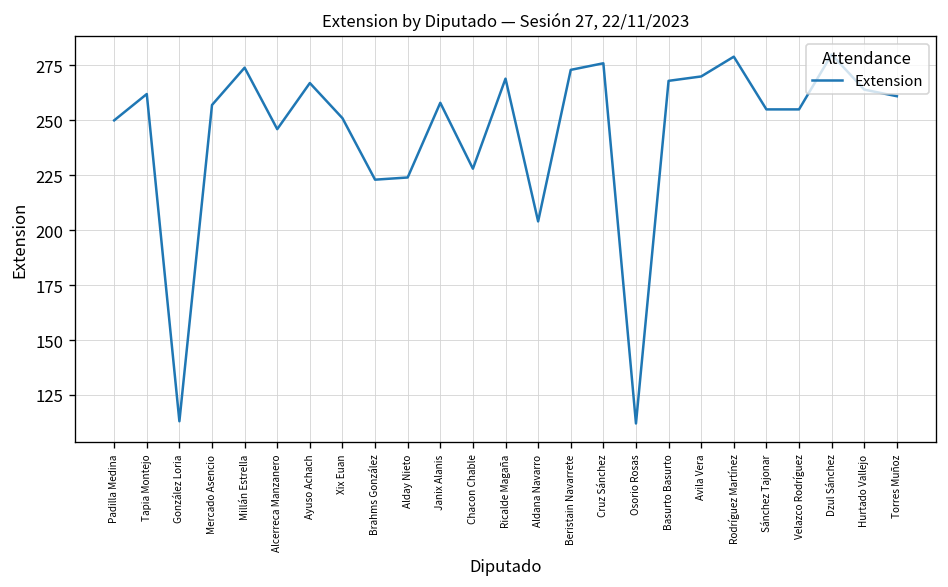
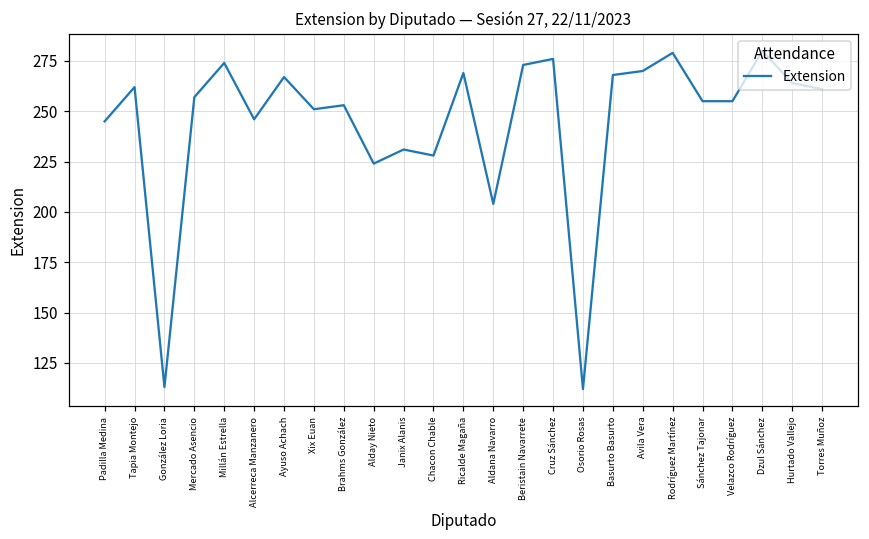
Padilla Medina: 250 -> 245
Brahms González: 223 -> 253
Janix Alanis: 258 -> 231
